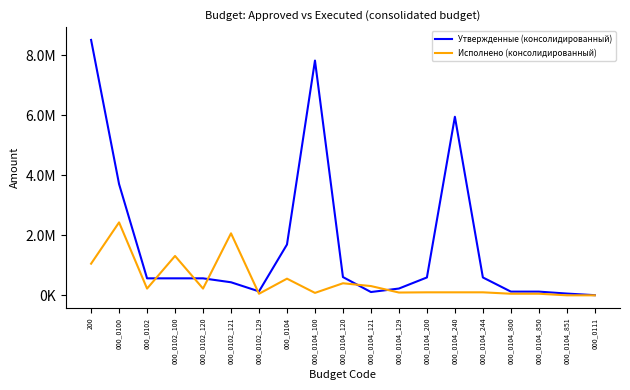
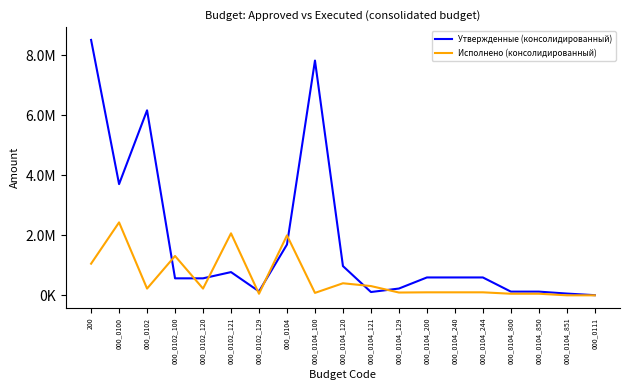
Утвержденные (консолидированный), 000_0102: 600000 -> 6200000
Утвержденные (консолидированный), 000_0102_121: 400000 -> 800000
Исполнено (консолидированный), 000_0104: 600000 -> 2000000
Утвержденные (консолидированный), 000_0104_120: 600000 -> 1000000
Утвержденные (консолидированный), 000_0104_240: 5900000 -> 600000
